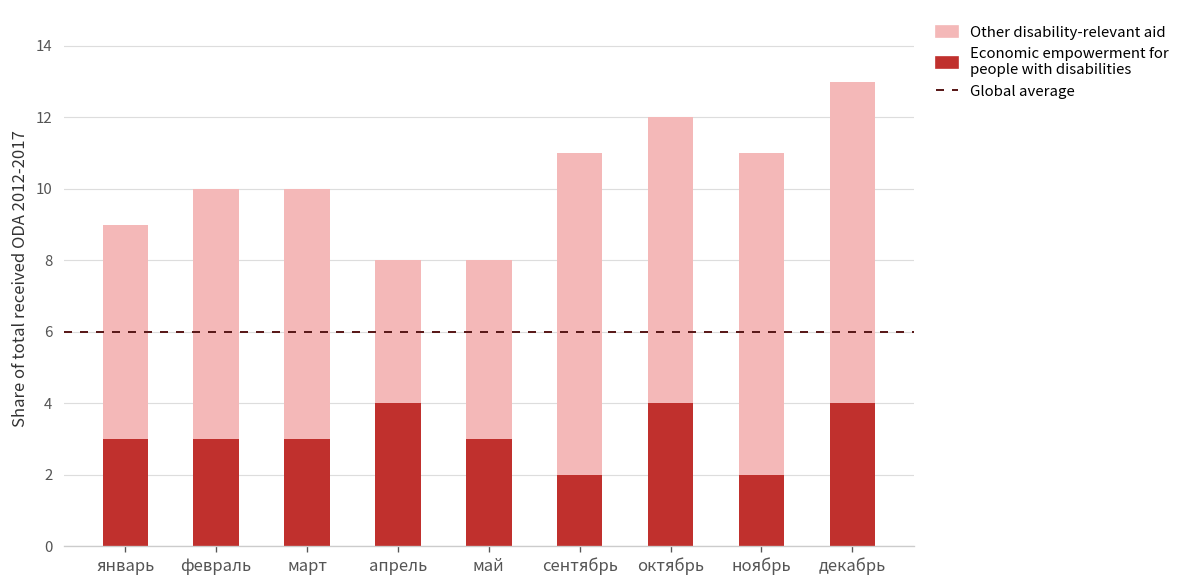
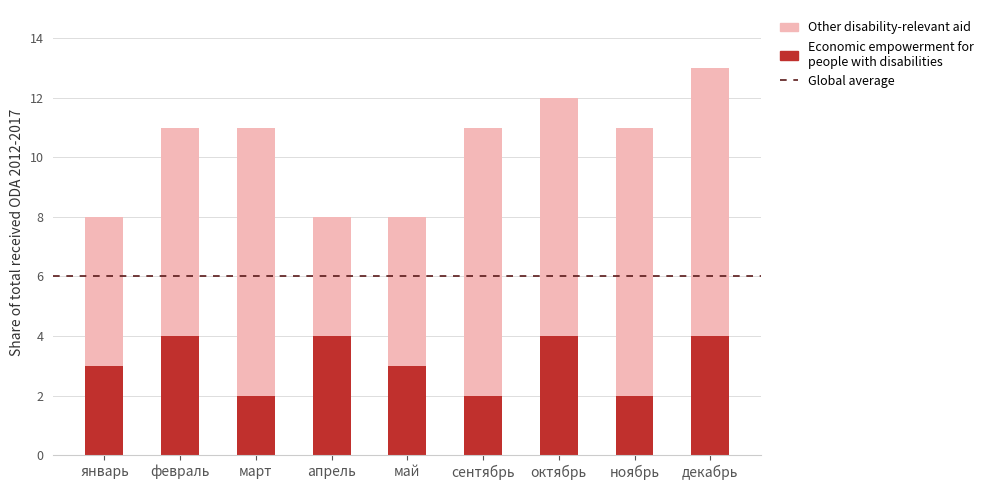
Other disability-relevant aid, январь: 6 -> 5
Economic empowerment for people with disabilities, февраль: 3 -> 4
Economic empowerment for people with disabilities, март: 3 -> 2
Other disability-relevant aid, март: 7 -> 9
